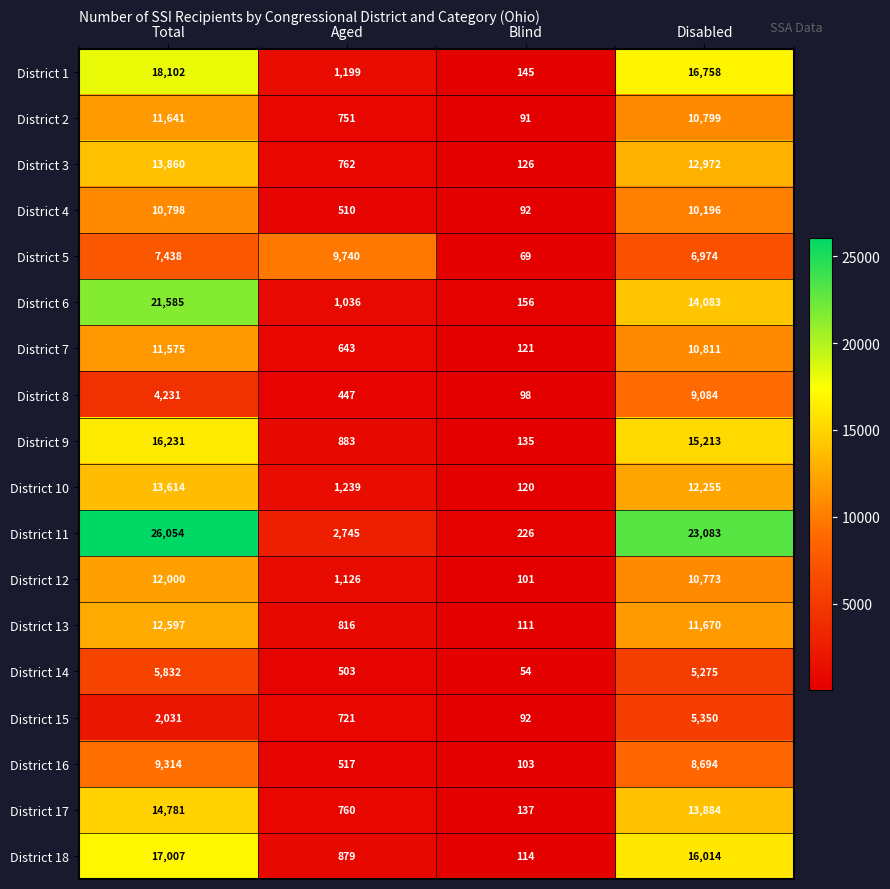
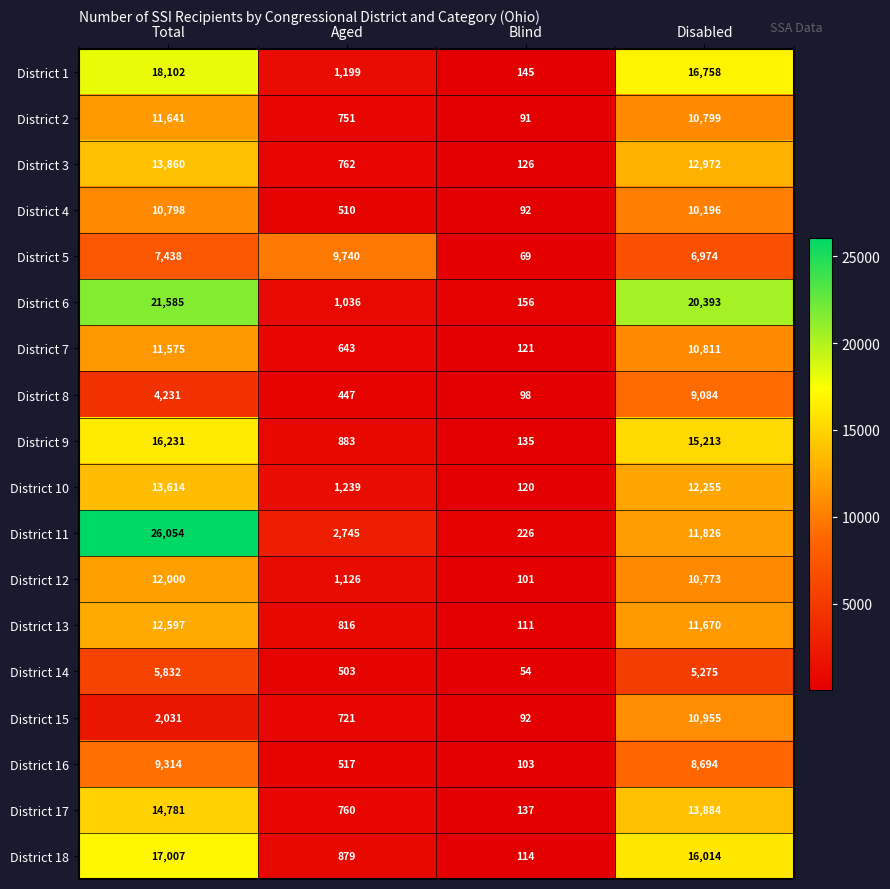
District 6, Disabled: 14,083 -> 20,393
District 11, Disabled: 23,083 -> 11,826
District 15, Disabled: 5,350 -> 10,955
